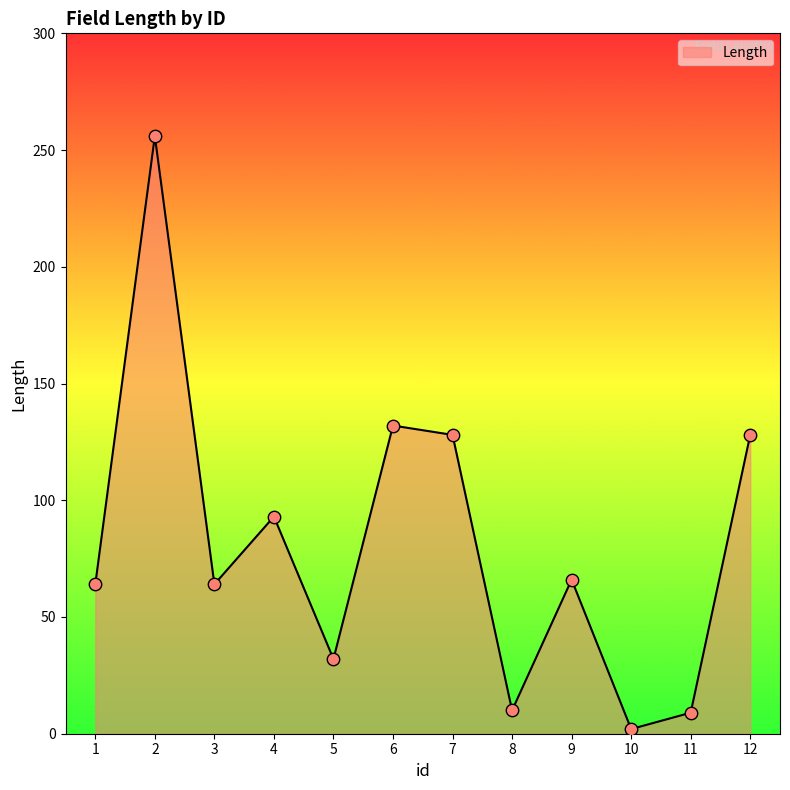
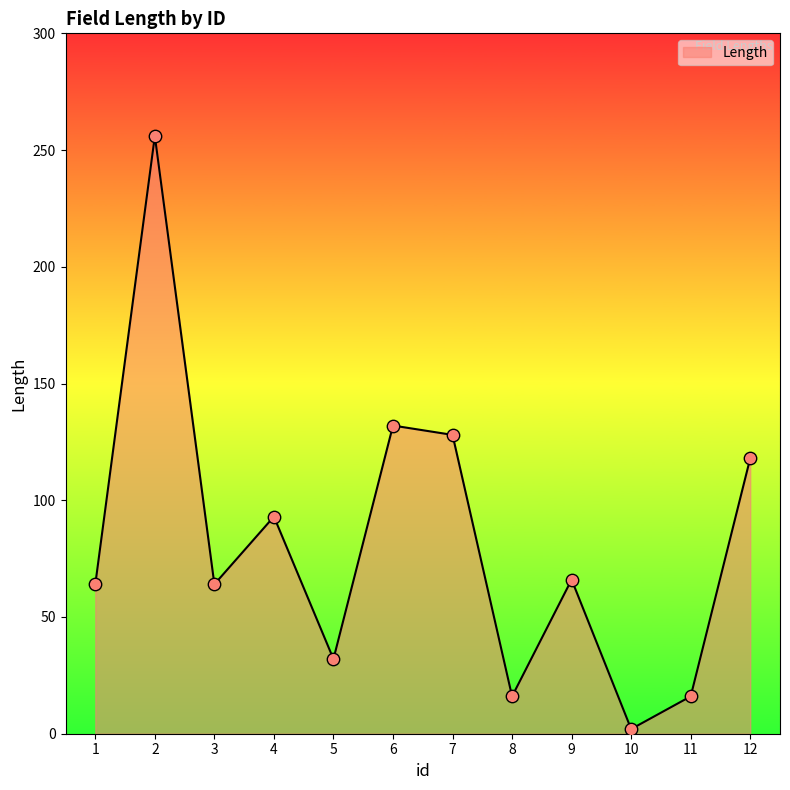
8: 10 -> 16
11: 9 -> 16
12: 128 -> 118
